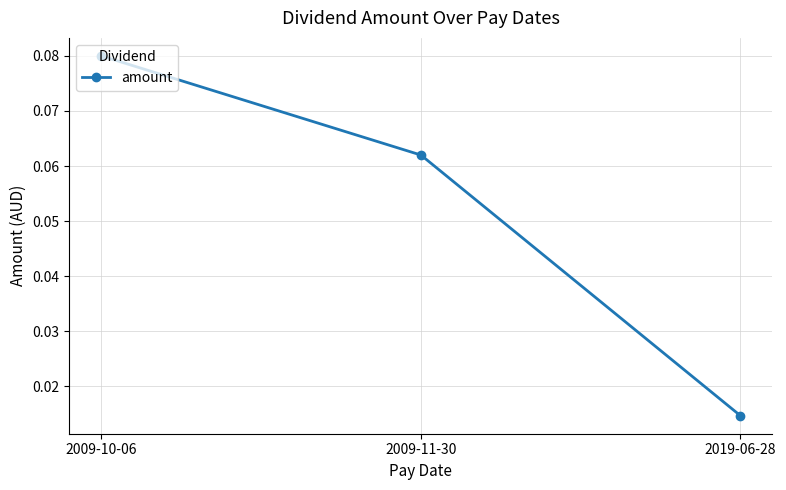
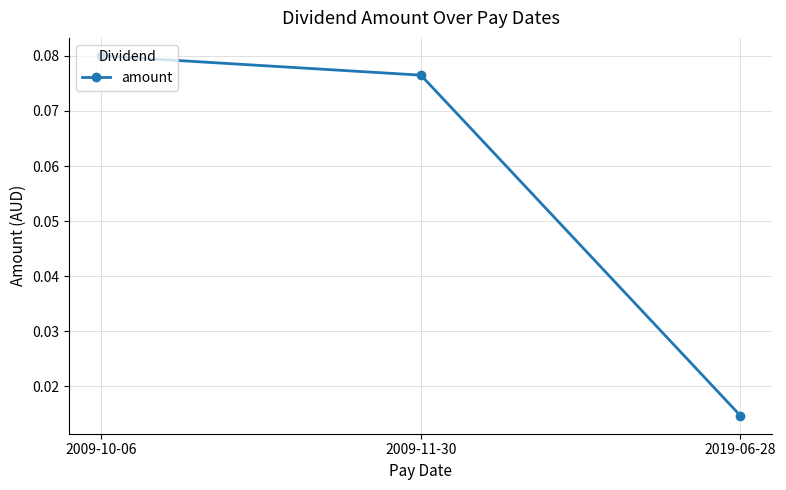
2009-11-30: 0.062 -> 0.077
